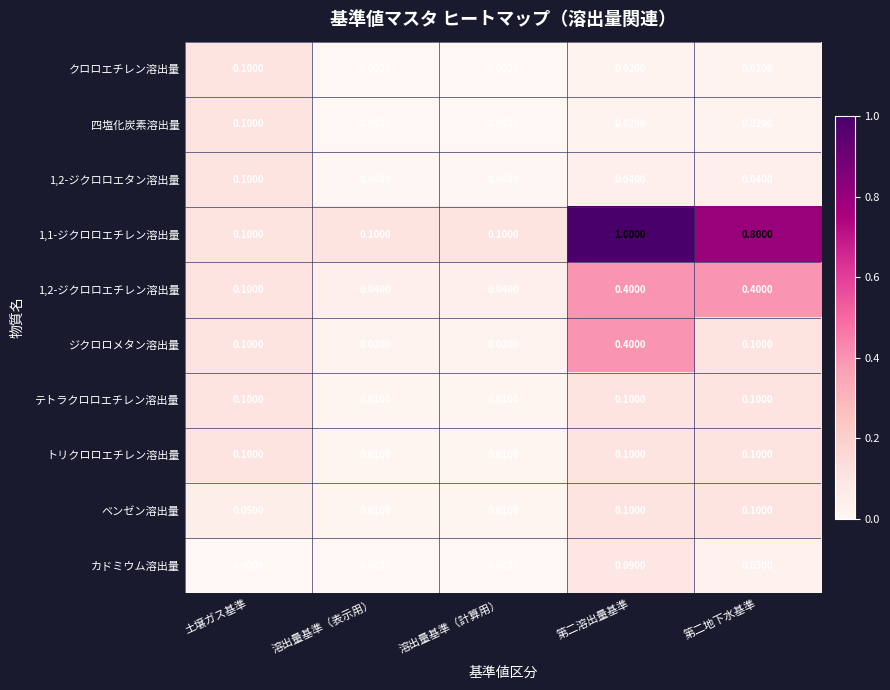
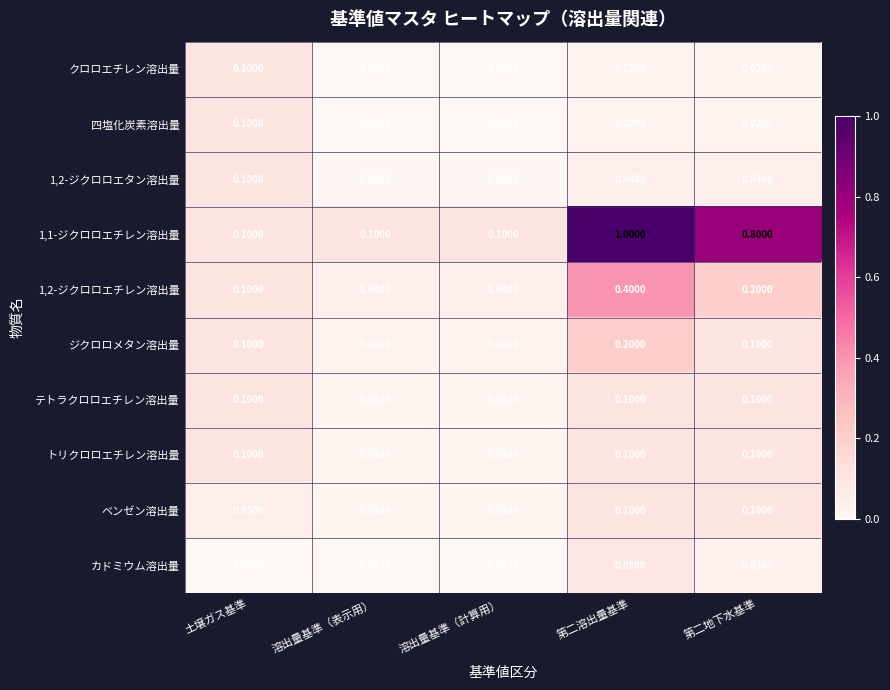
1,2-ジクロロエチレン溶出量, 第二地下水基準: 0.4000 -> 0.2000
ジクロロメタン溶出量, 第二溶出量基準: 0.4000 -> 0.2000
